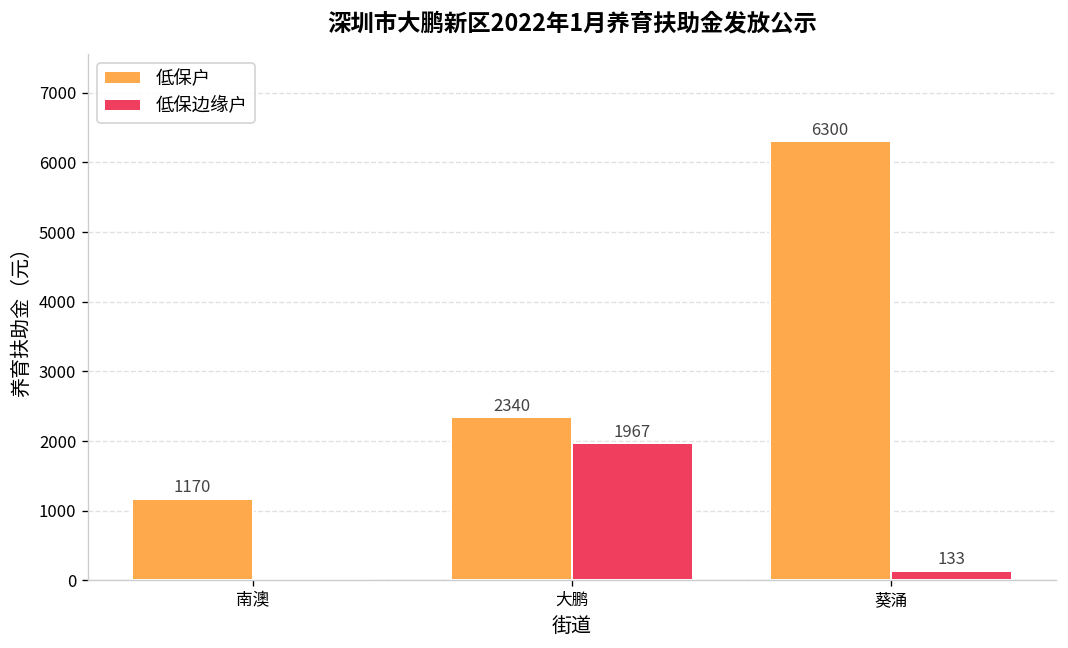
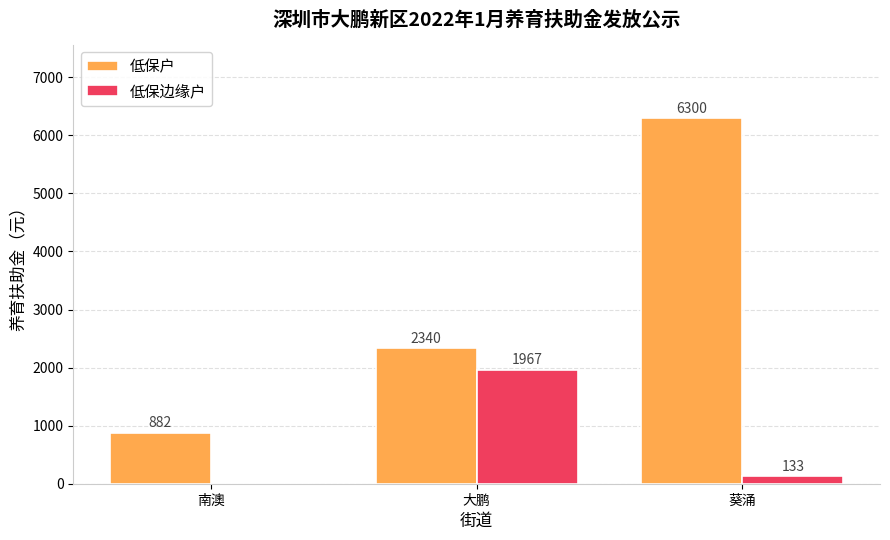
低保户, 南澳: 1170 -> 882
